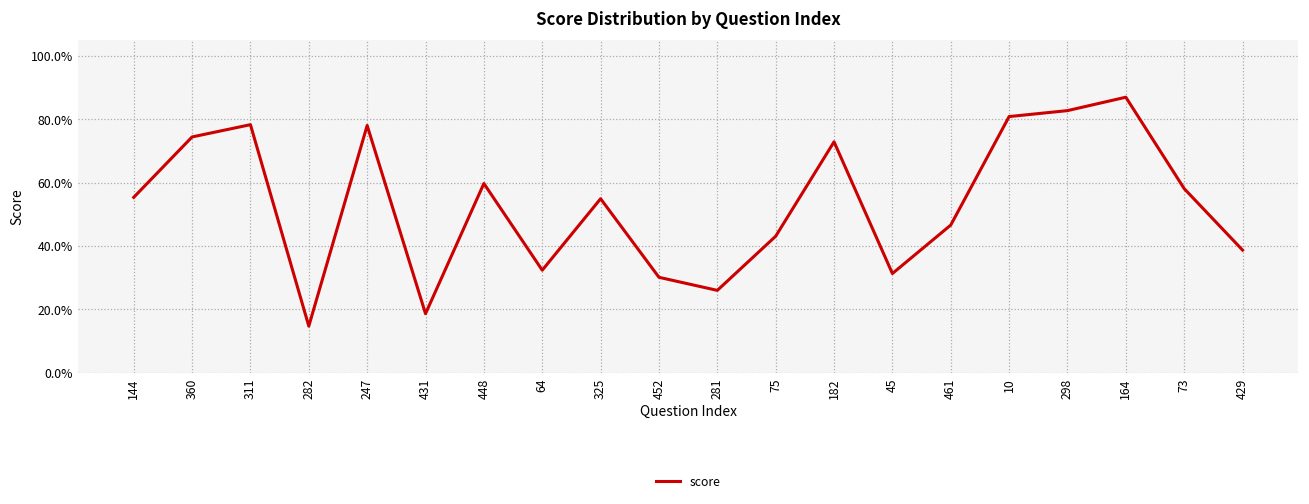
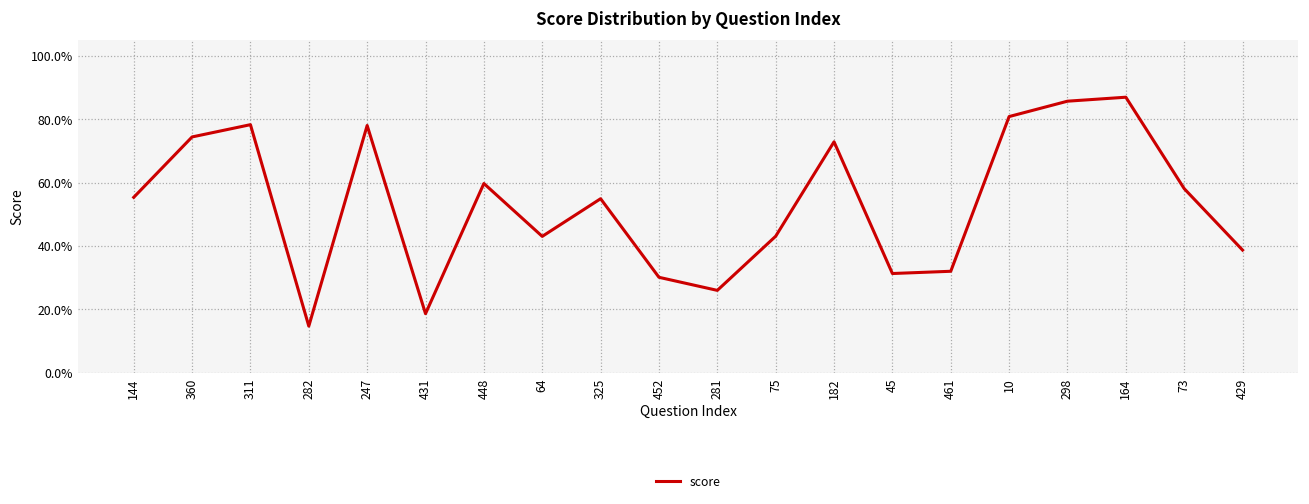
64: 32% -> 43%
461: 47% -> 32%
298: 83% -> 86%
